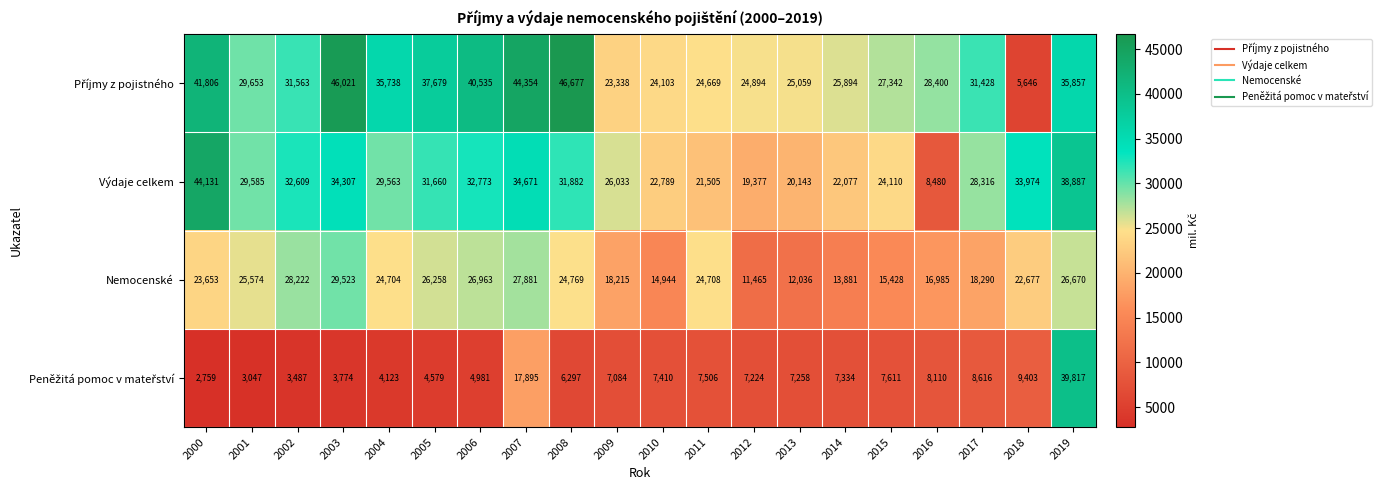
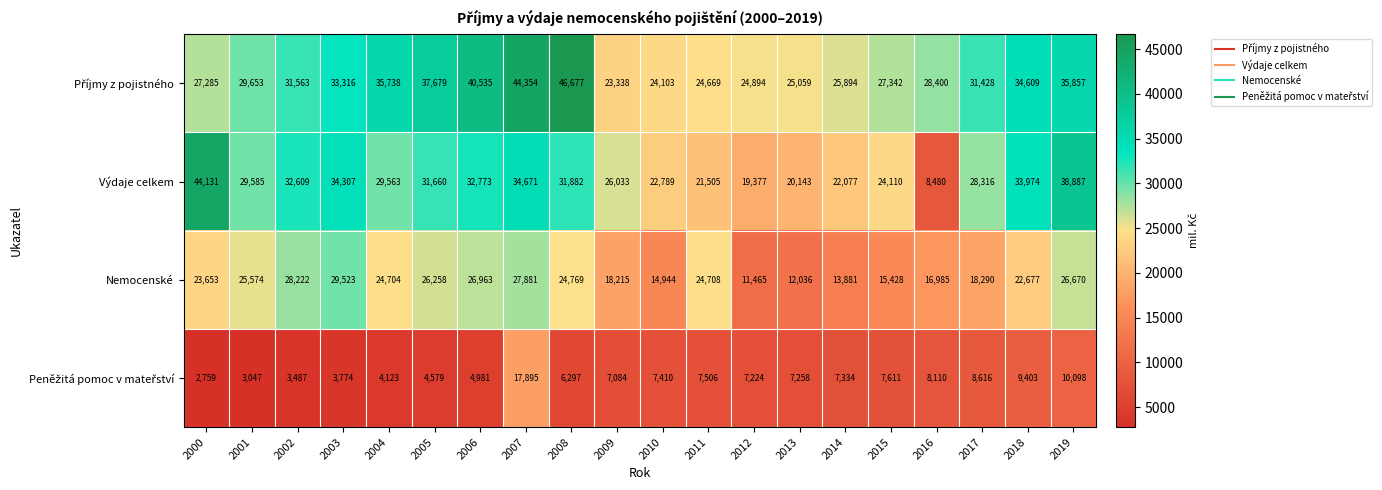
Příjmy z pojistného, 2000: 41,806 -> 27,285
Příjmy z pojistného, 2003: 46,021 -> 33,316
Příjmy z pojistného, 2018: 5,646 -> 34,609
Peněžitá pomoc v mateřství, 2019: 39,817 -> 10,098
